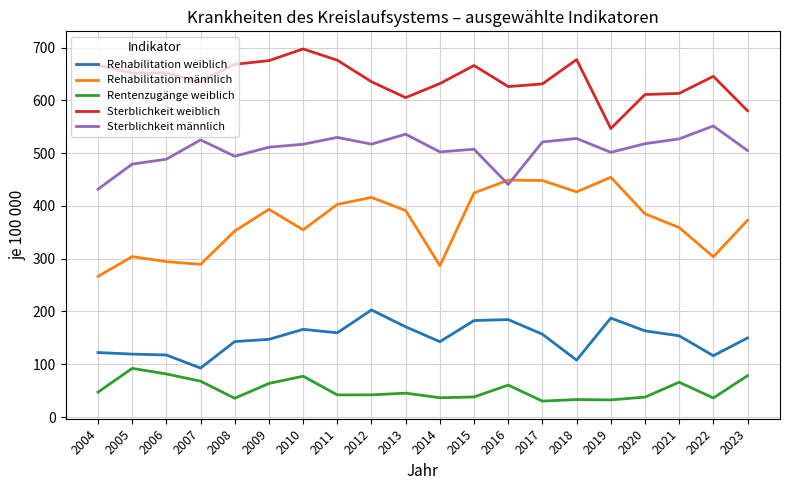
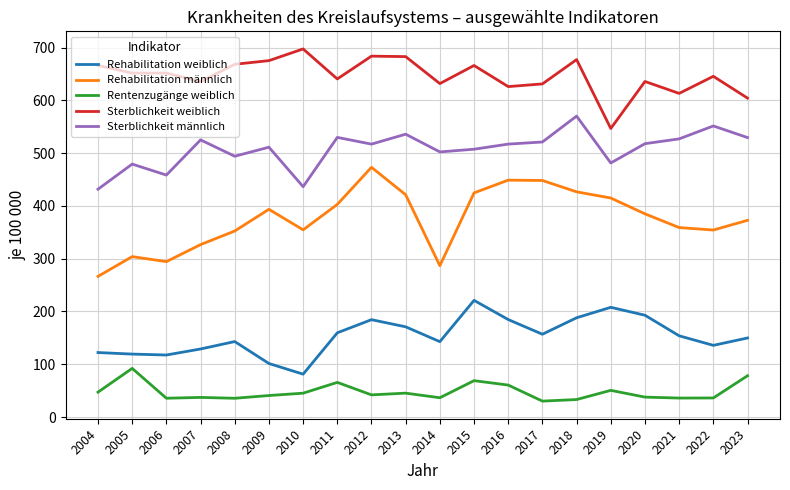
Rentenzugänge weiblich, 2006: 80 -> 40
Sterblichkeit männlich, 2006: 490 -> 460
Rehabilitation weiblich, 2007: 90 -> 130
Rehabilitation männlich, 2007: 290 -> 330
Rentenzugänge weiblich, 2007: 70 -> 40
Rehabilitation weiblich, 2009: 150 -> 100
Rentenzugänge weiblich, 2009: 60 -> 40
Rehabilitation weiblich, 2010: 170 -> 80
Rentenzugänge weiblich, 2010: 80 -> 50
Sterblichkeit männlich, 2010: 520 -> 440
Rentenzugänge weiblich, 2011: 40 -> 70
Sterblichkeit weiblich, 2011: 680 -> 640
Rehabilitation weiblich, 2012: 200 -> 180
Rehabilitation männlich, 2012: 420 -> 470
Sterblichkeit weiblich, 2012: 640 -> 680
Rehabilitation männlich, 2013: 390 -> 420
Sterblichkeit weiblich, 2013: 610 -> 680
Rehabilitation weiblich, 2015: 180 -> 220
Rentenzugänge weiblich, 2015: 40 -> 70
Sterblichkeit männlich, 2016: 440 -> 520
Rehabilitation weiblich, 2018: 110 -> 190
Sterblichkeit männlich, 2018: 530 -> 570
Rehabilitation weiblich, 2019: 190 -> 210
Rehabilitation männlich, 2019: 450 -> 420
Rentenzugänge weiblich, 2019: 30 -> 50
Sterblichkeit männlich, 2019: 500 -> 480
Rehabilitation weiblich, 2020: 160 -> 190
Sterblichkeit weiblich, 2020: 610 -> 640
Rentenzugänge weiblich, 2021: 70 -> 40
Rehabilitation weiblich, 2022: 120 -> 140
Rehabilitation männlich, 2022: 300 -> 350
Sterblichkeit weiblich, 2023: 580 -> 600
Sterblichkeit männlich, 2023: 510 -> 530
